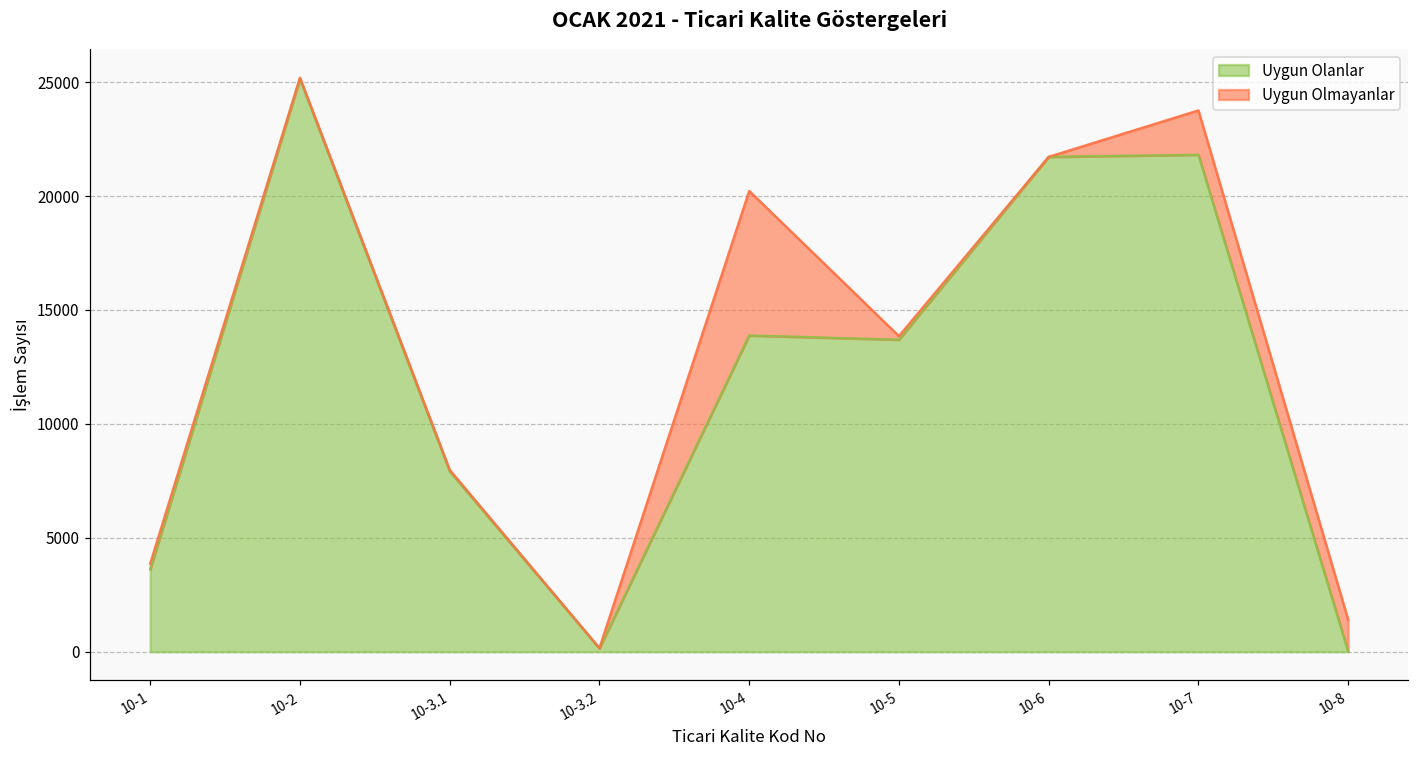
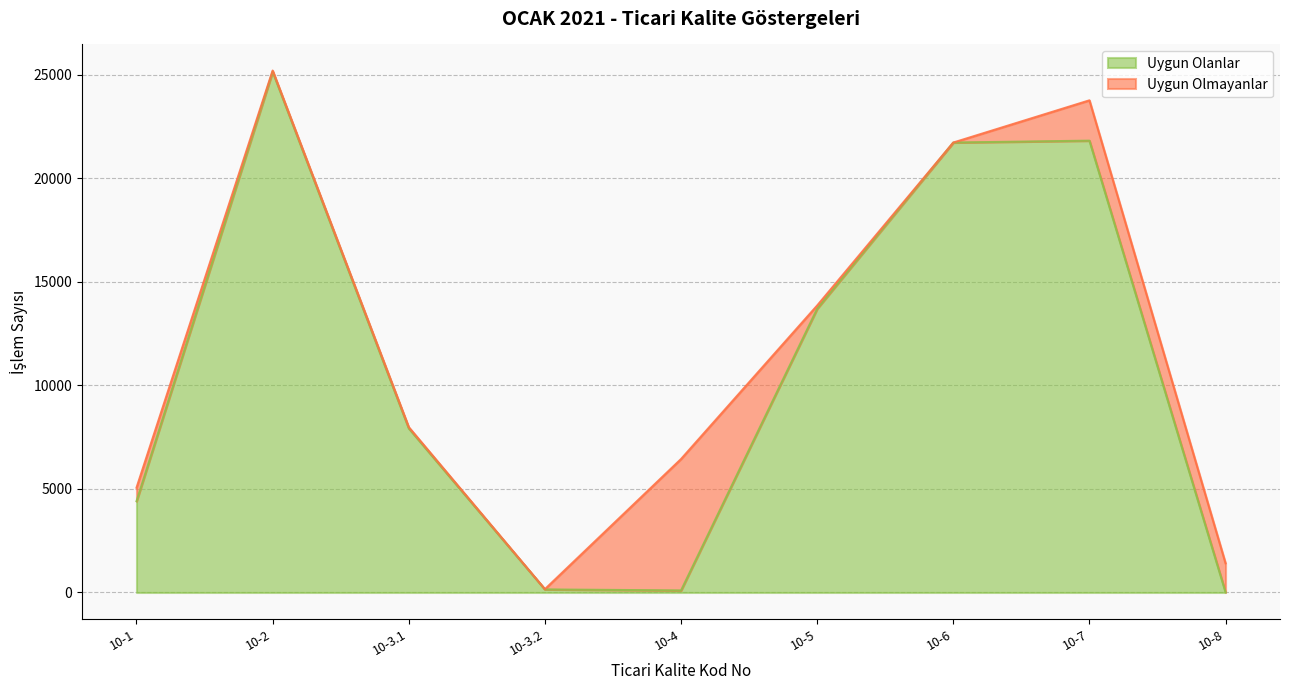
Uygun Olanlar, 10-1: 3600 -> 4400
Uygun Olmayanlar, 10-1: 300 -> 700
Uygun Olanlar, 10-4: 13900 -> 100
